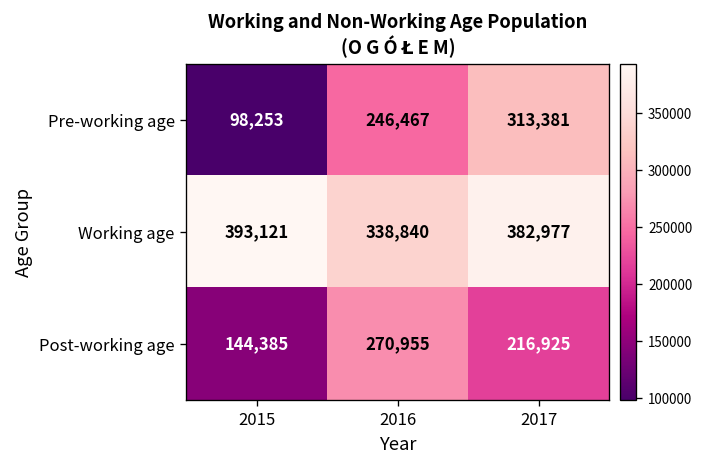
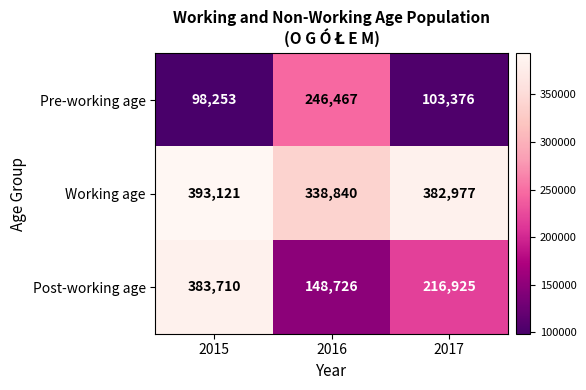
Pre-working age, 2017: 313,381 -> 103,376
Post-working age, 2015: 144,385 -> 383,710
Post-working age, 2016: 270,955 -> 148,726
